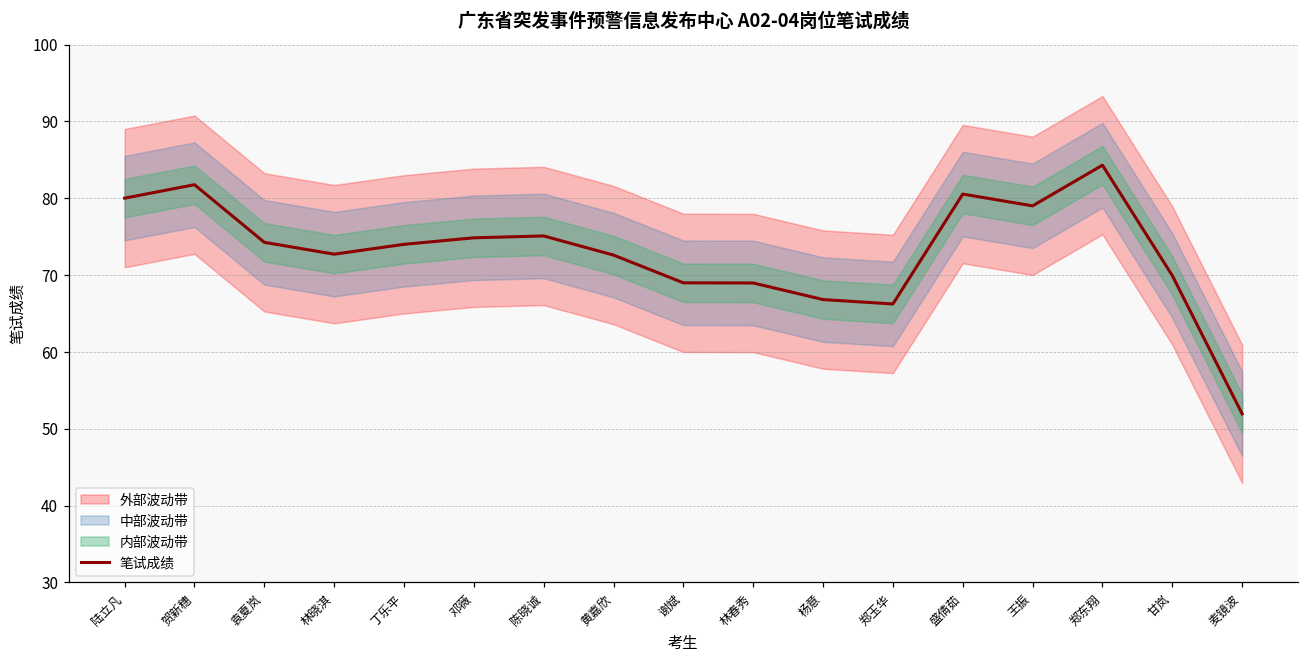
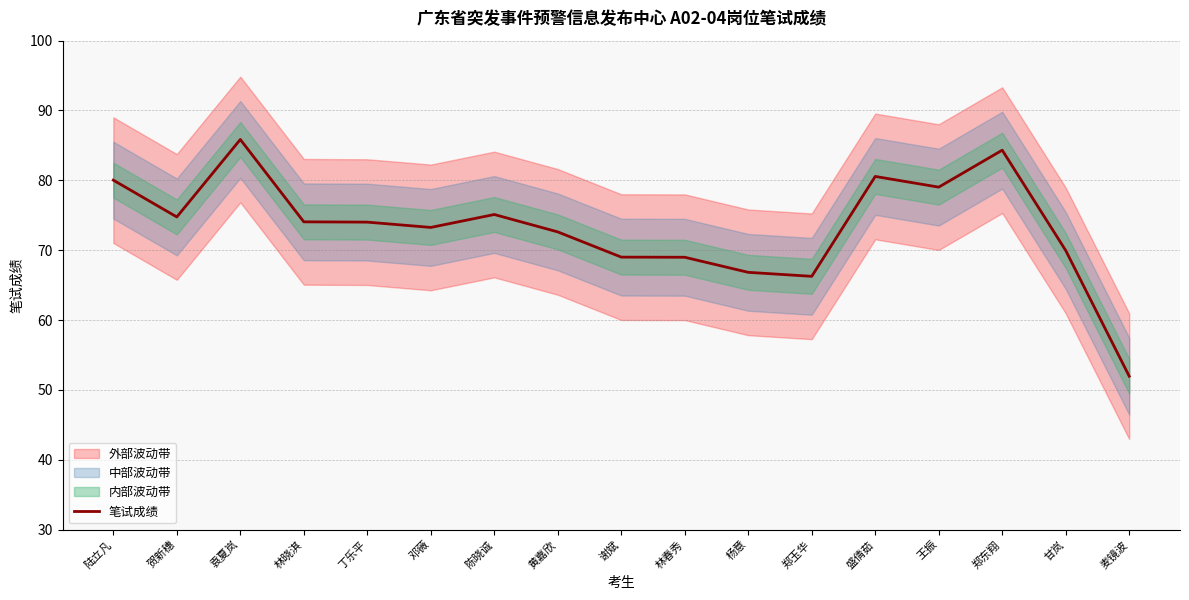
笔试成绩, 贺新穗: 82 -> 75
笔试成绩, 袁夏岚: 74 -> 86
笔试成绩, 林晓淇: 73 -> 74
笔试成绩, 邓薇: 75 -> 73
